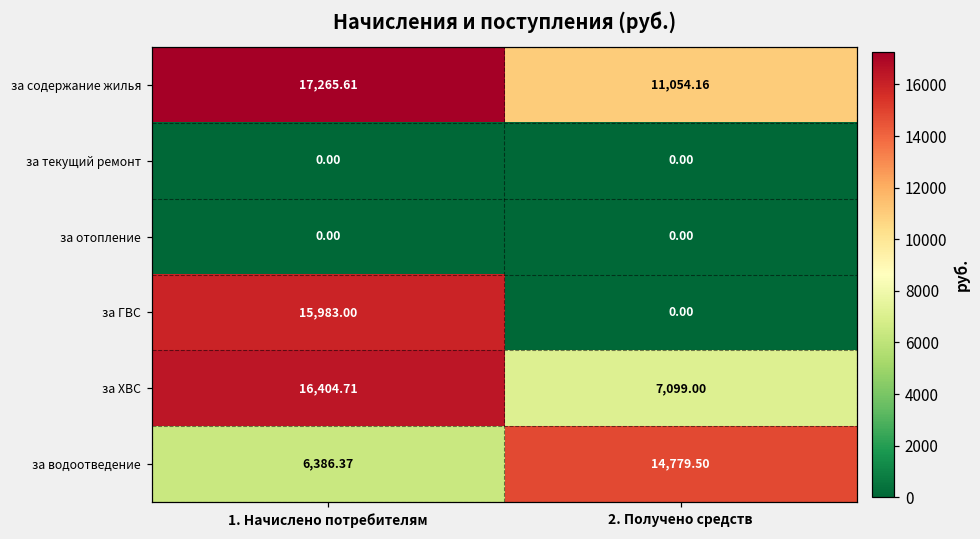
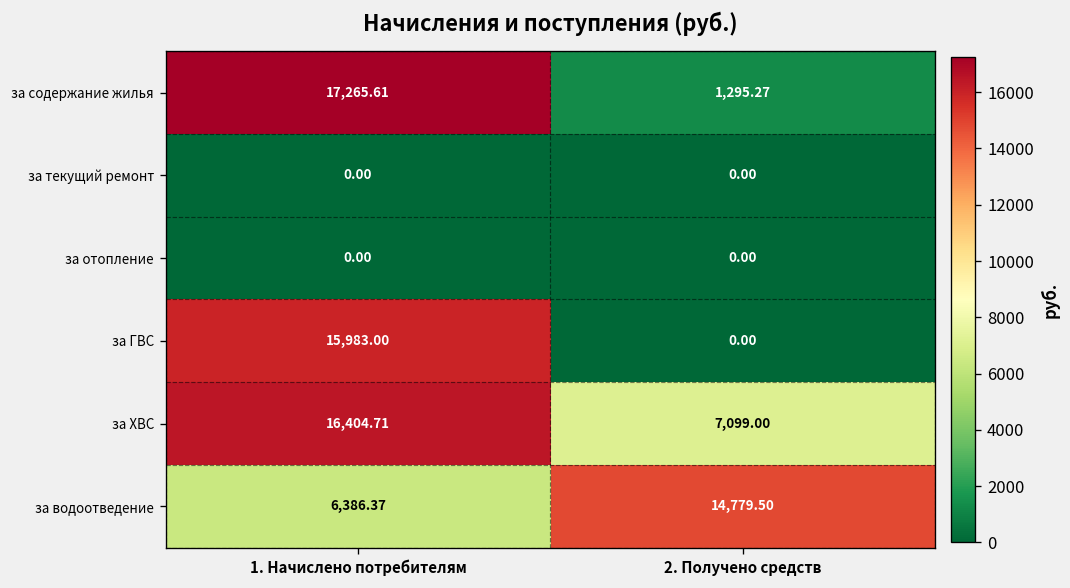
за содержание жилья, 2. Получено средств: 11,054.16 -> 1,295.27
